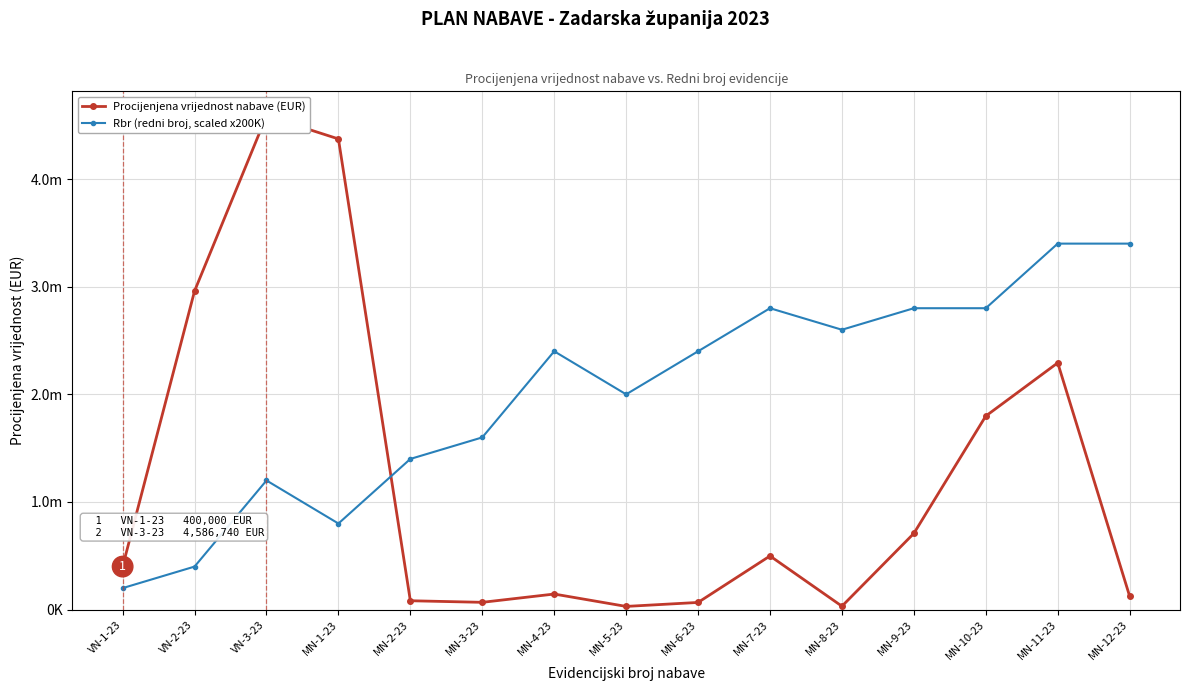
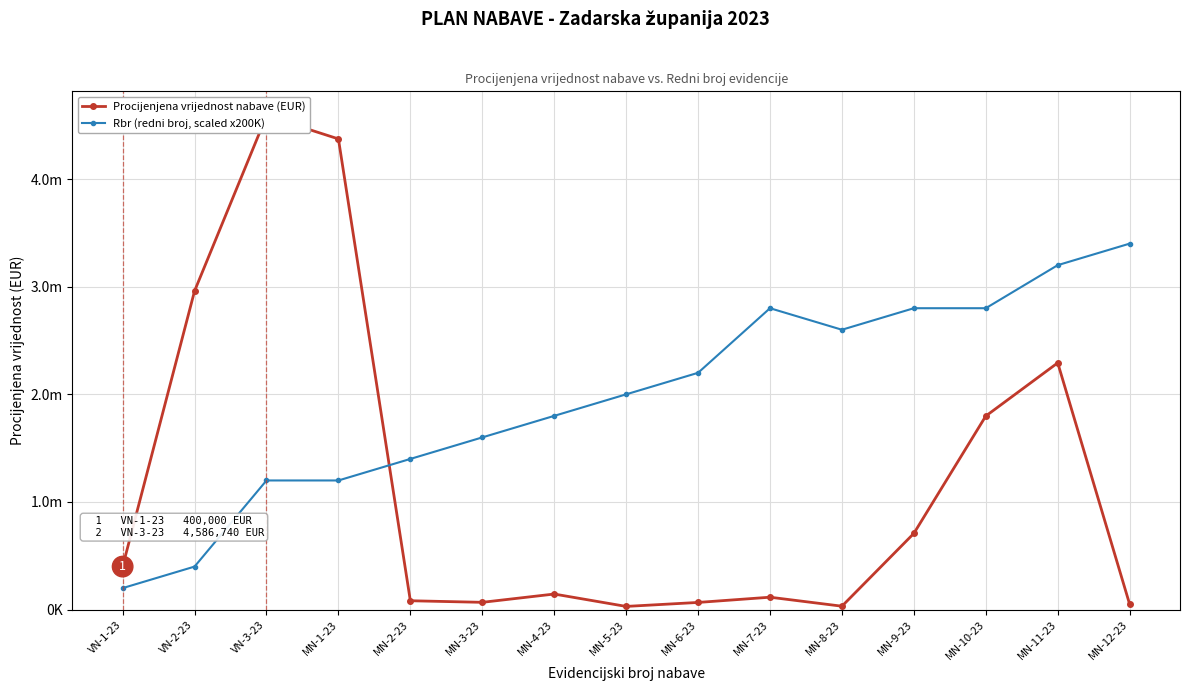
Rbr (redni broj, scaled x200K), MN-1-23: 0.80m -> 1.20m
Rbr (redni broj, scaled x200K), MN-4-23: 2.40m -> 1.80m
Rbr (redni broj, scaled x200K), MN-6-23: 2.40m -> 2.20m
Procijenjena vrijednost nabave (EUR), MN-7-23: 0.50m -> 0.12m
Rbr (redni broj, scaled x200K), MN-11-23: 3.40m -> 3.20m
Procijenjena vrijednost nabave (EUR), MN-12-23: 0.13m -> 0.05m
